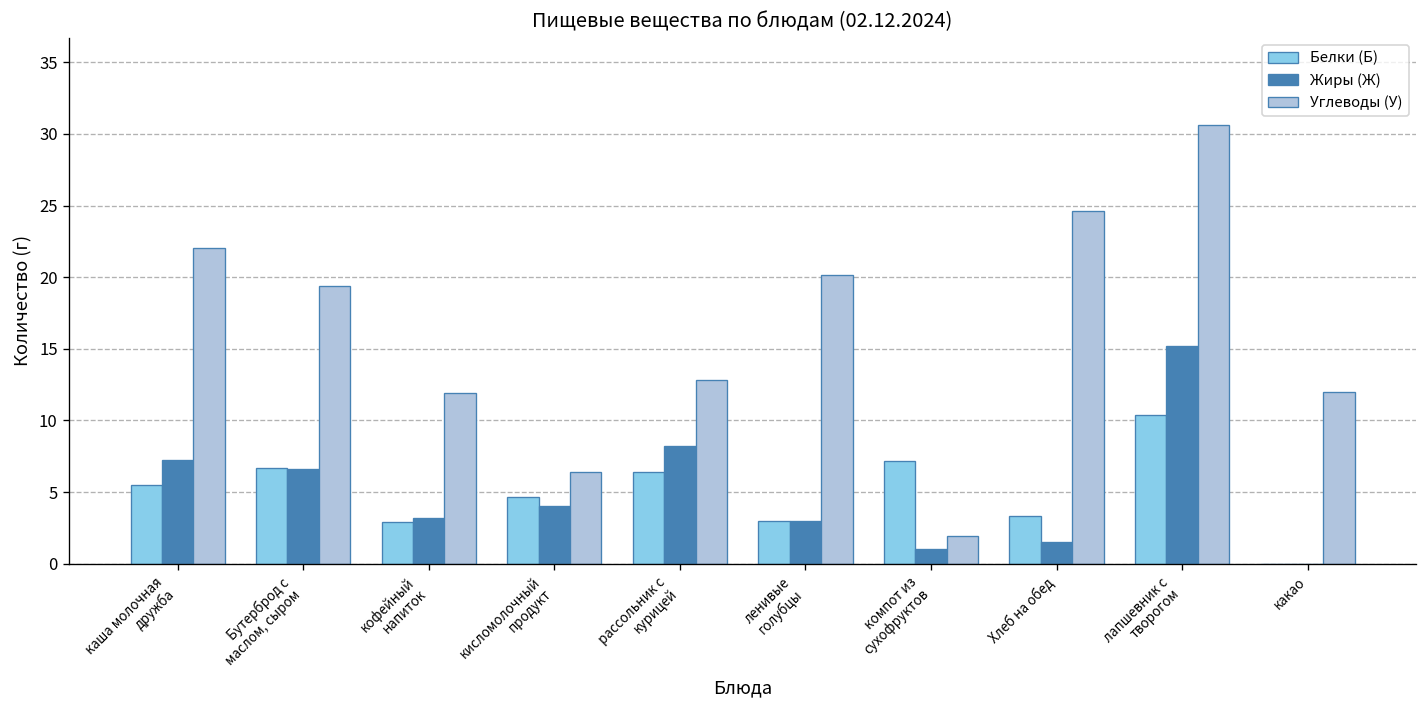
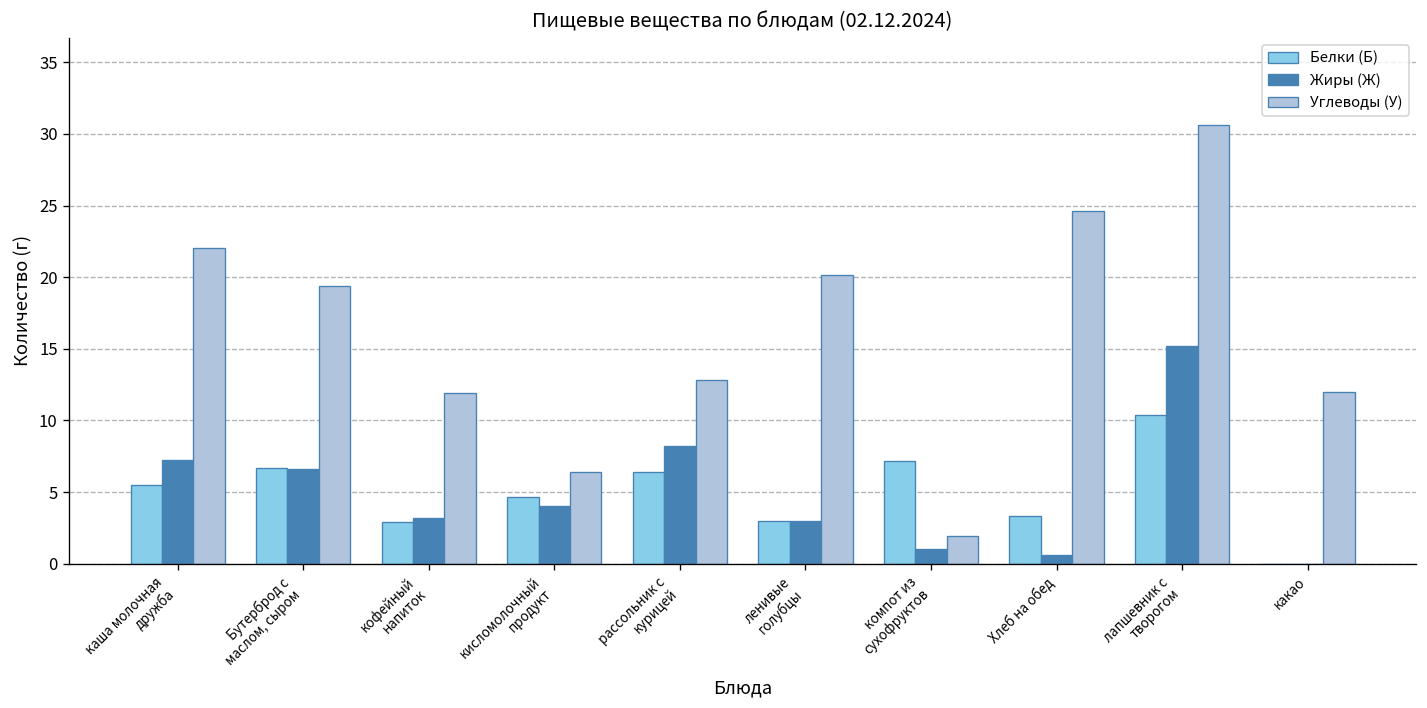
Жиры (Ж), Хлеб на обед: 1.5 -> 0.6
